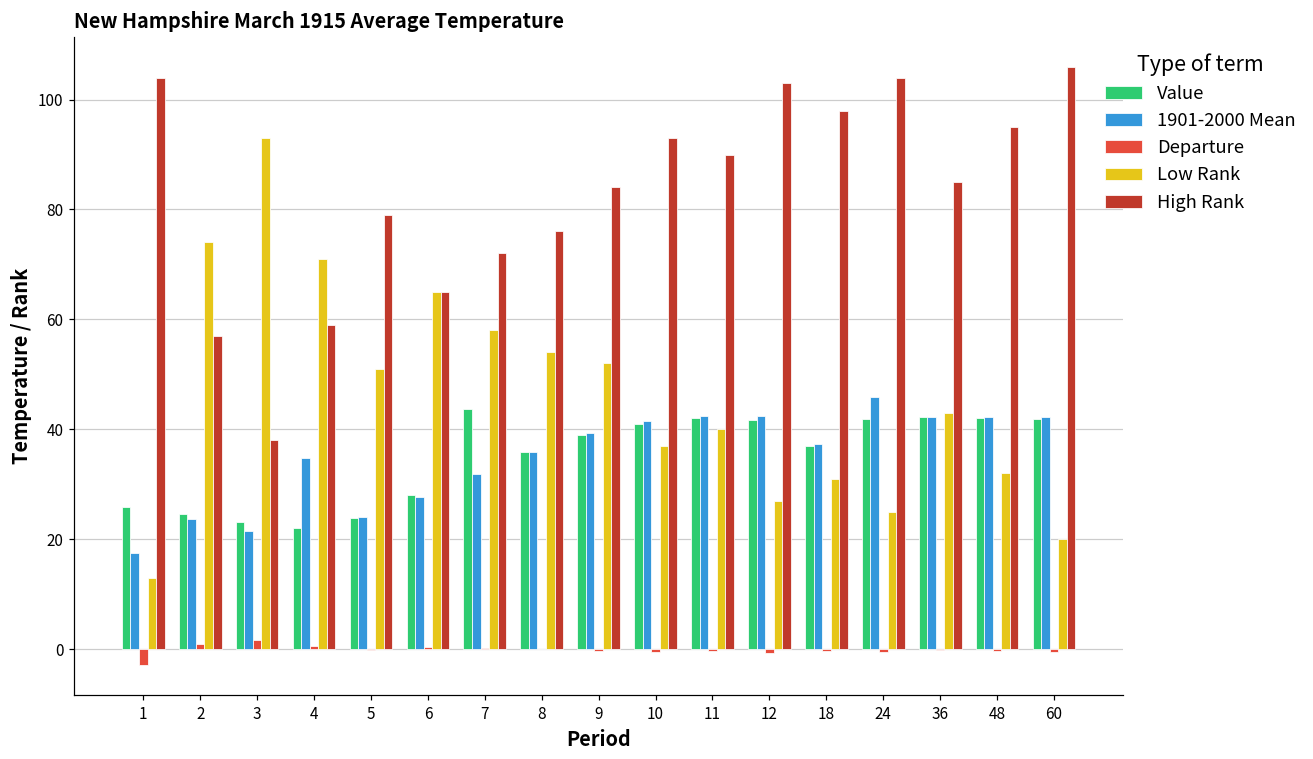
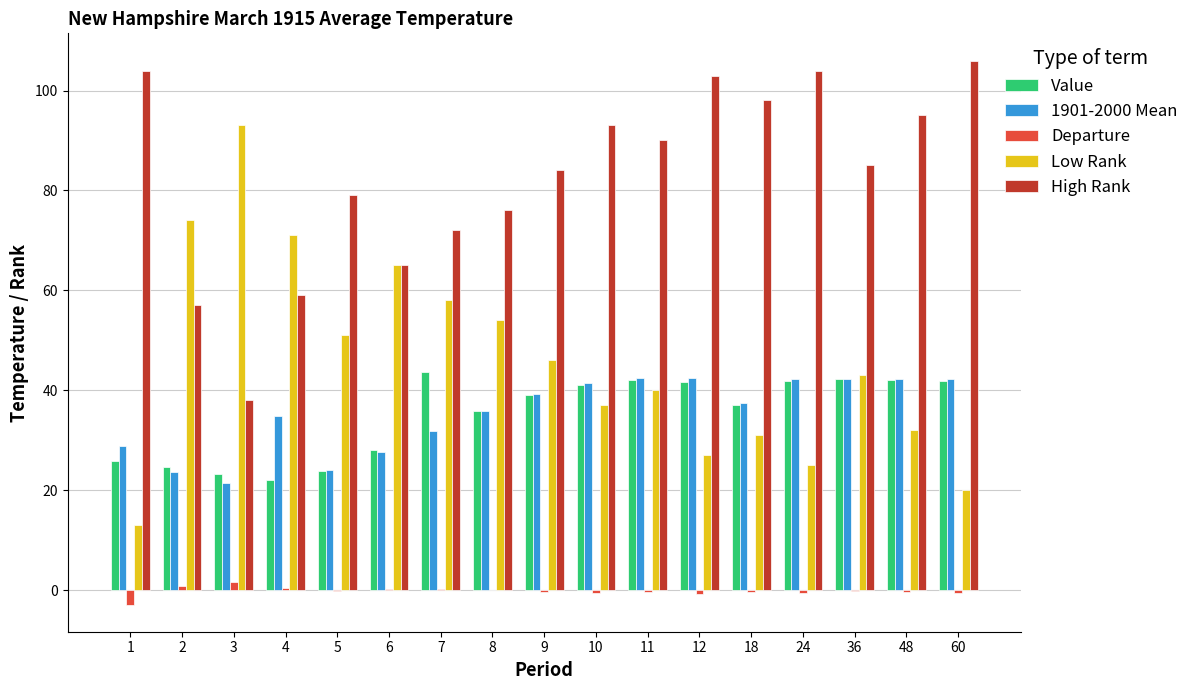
1901-2000 Mean, 1: 17 -> 29
Low Rank, 9: 52 -> 46
1901-2000 Mean, 24: 46 -> 42
